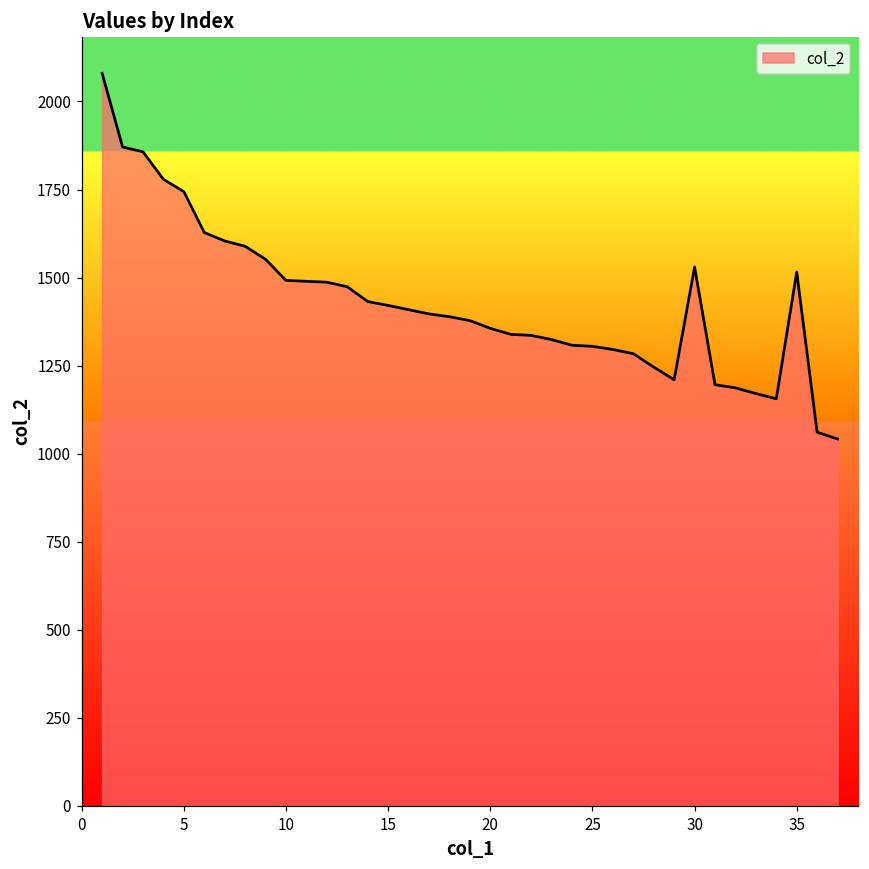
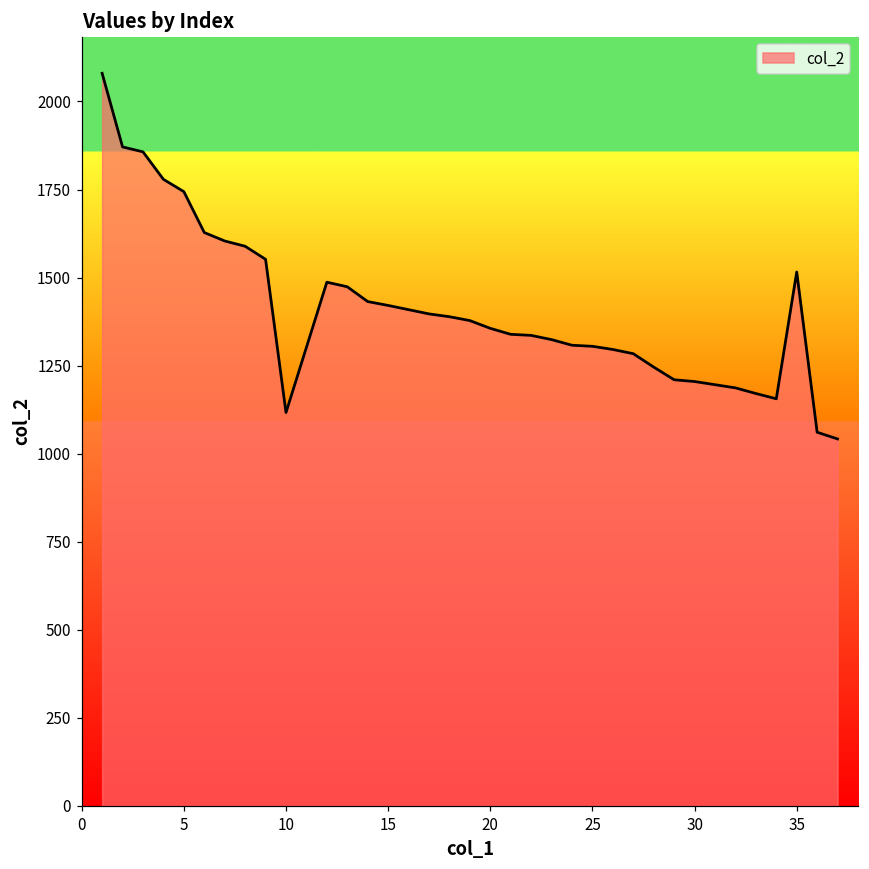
10: 1490 -> 1120
30: 1530 -> 1210
